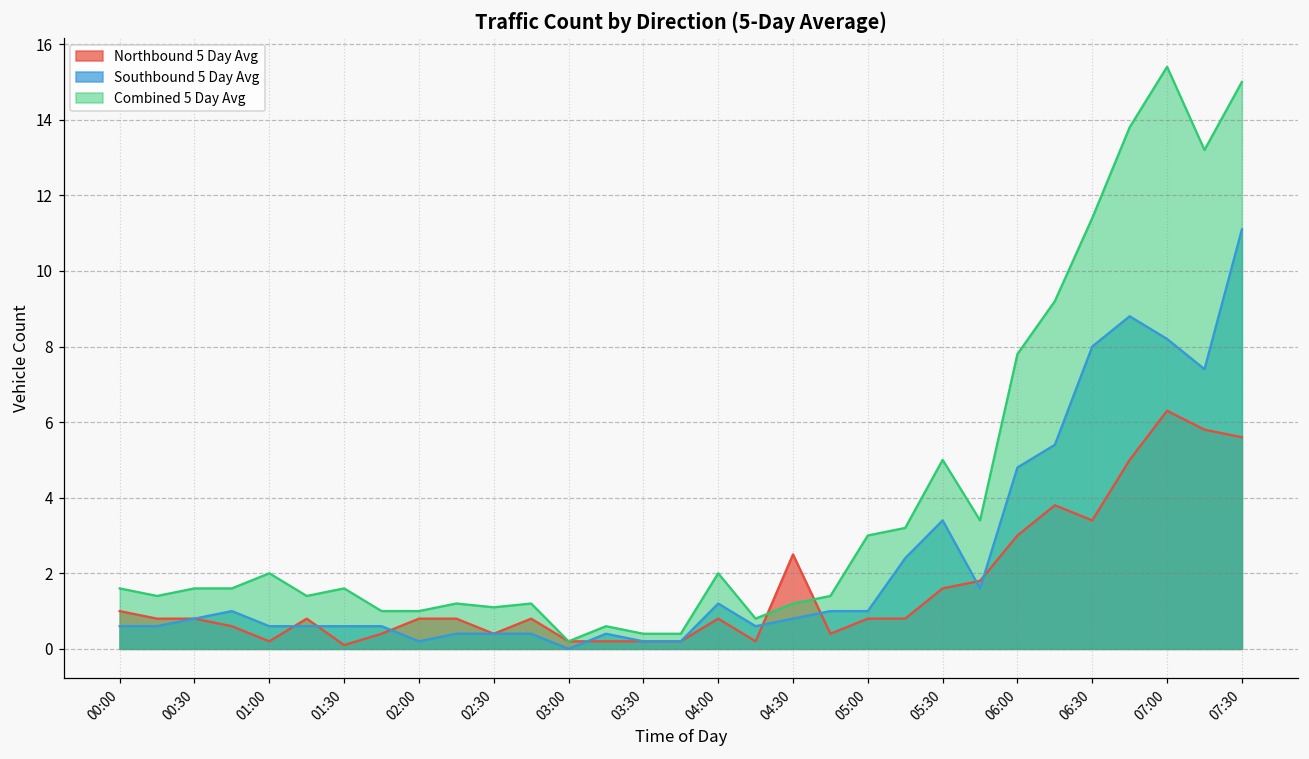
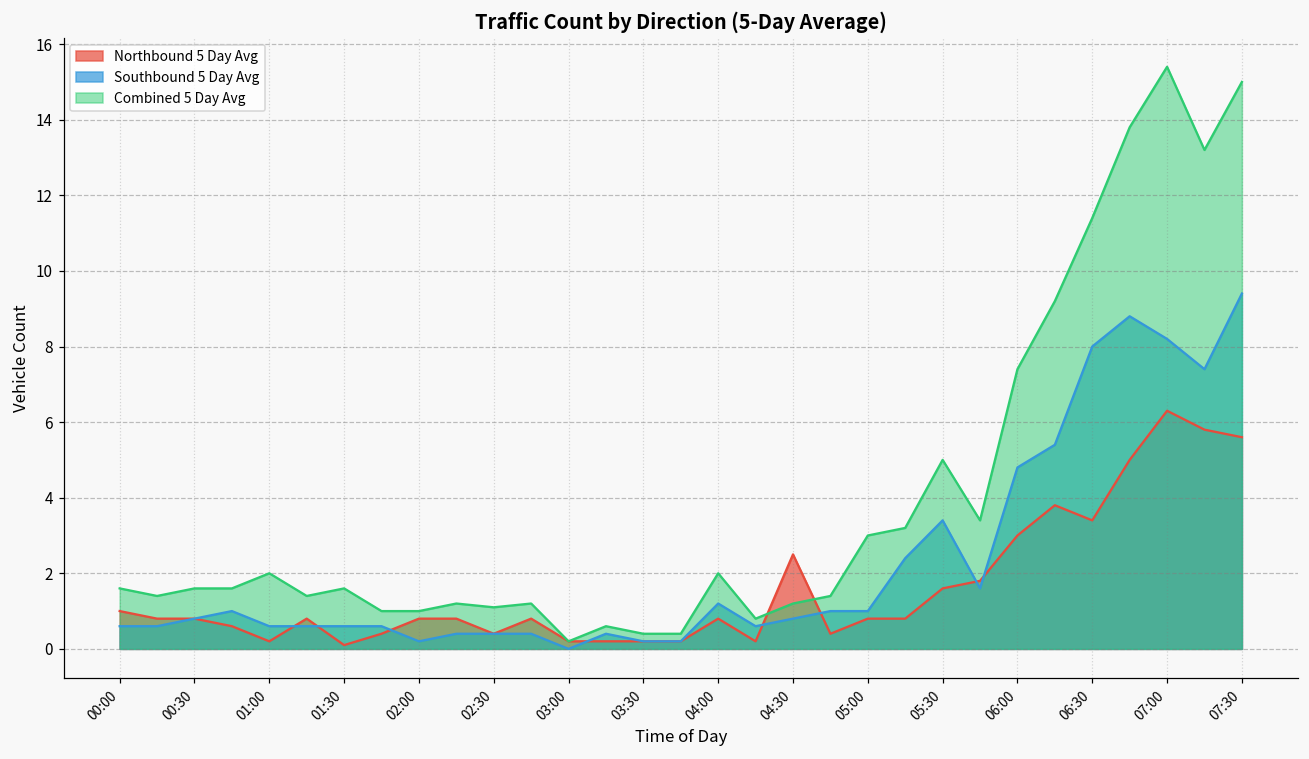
Combined 5 Day Avg, 06:00: 7.8 -> 7.4
Southbound 5 Day Avg, 07:30: 11.1 -> 9.4
